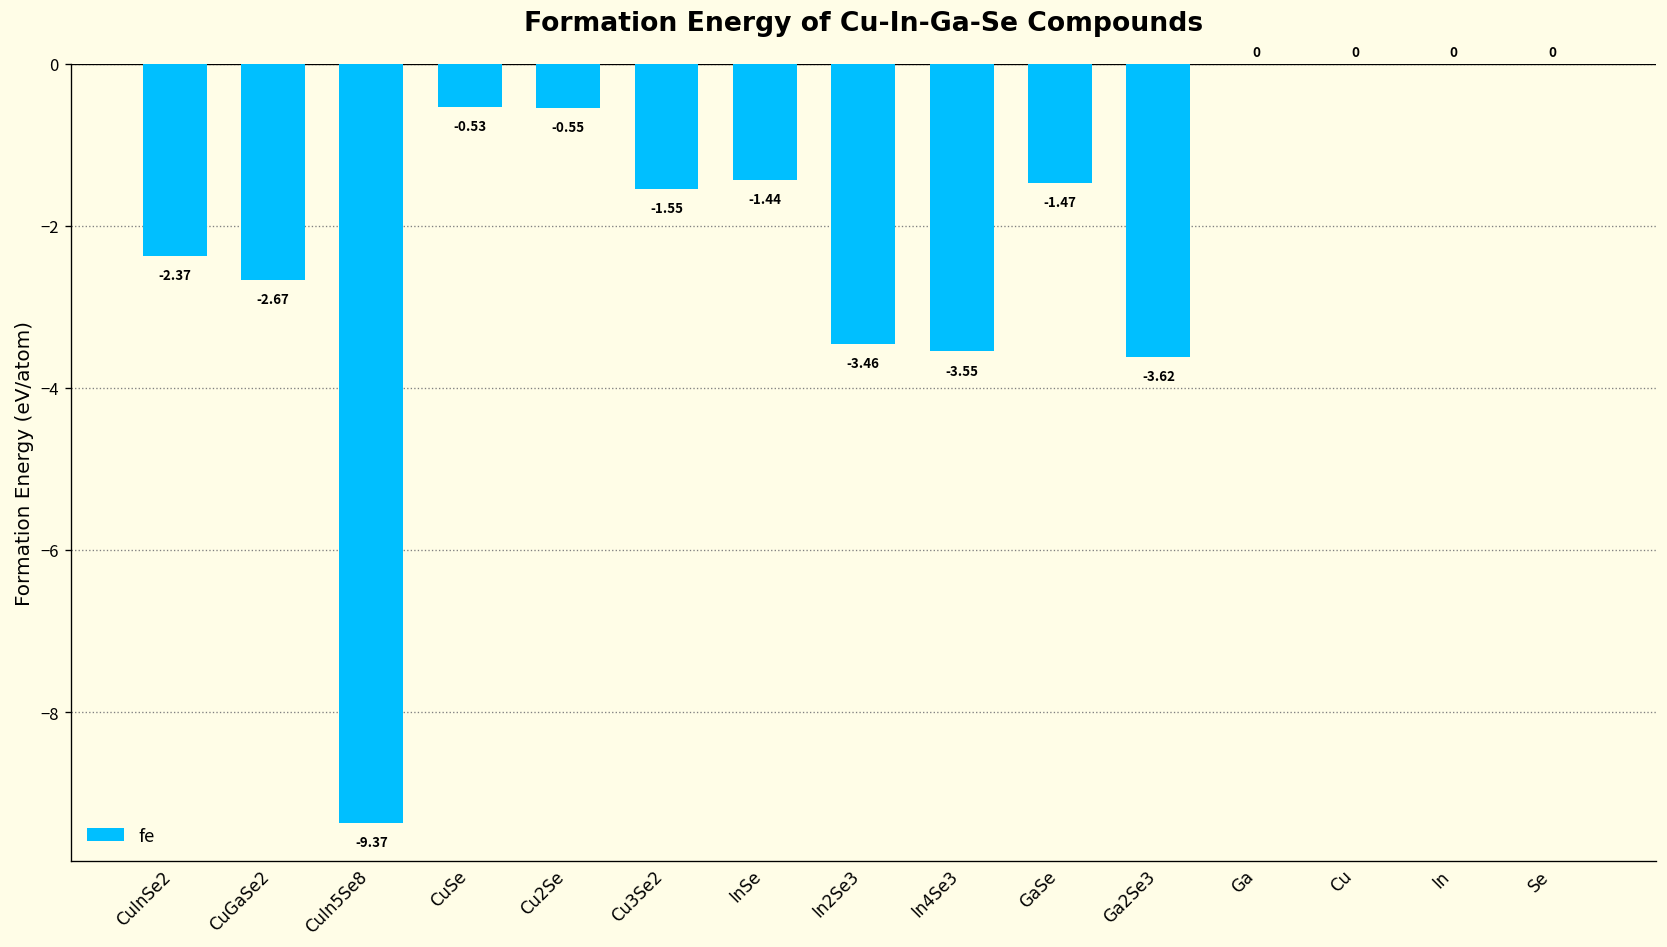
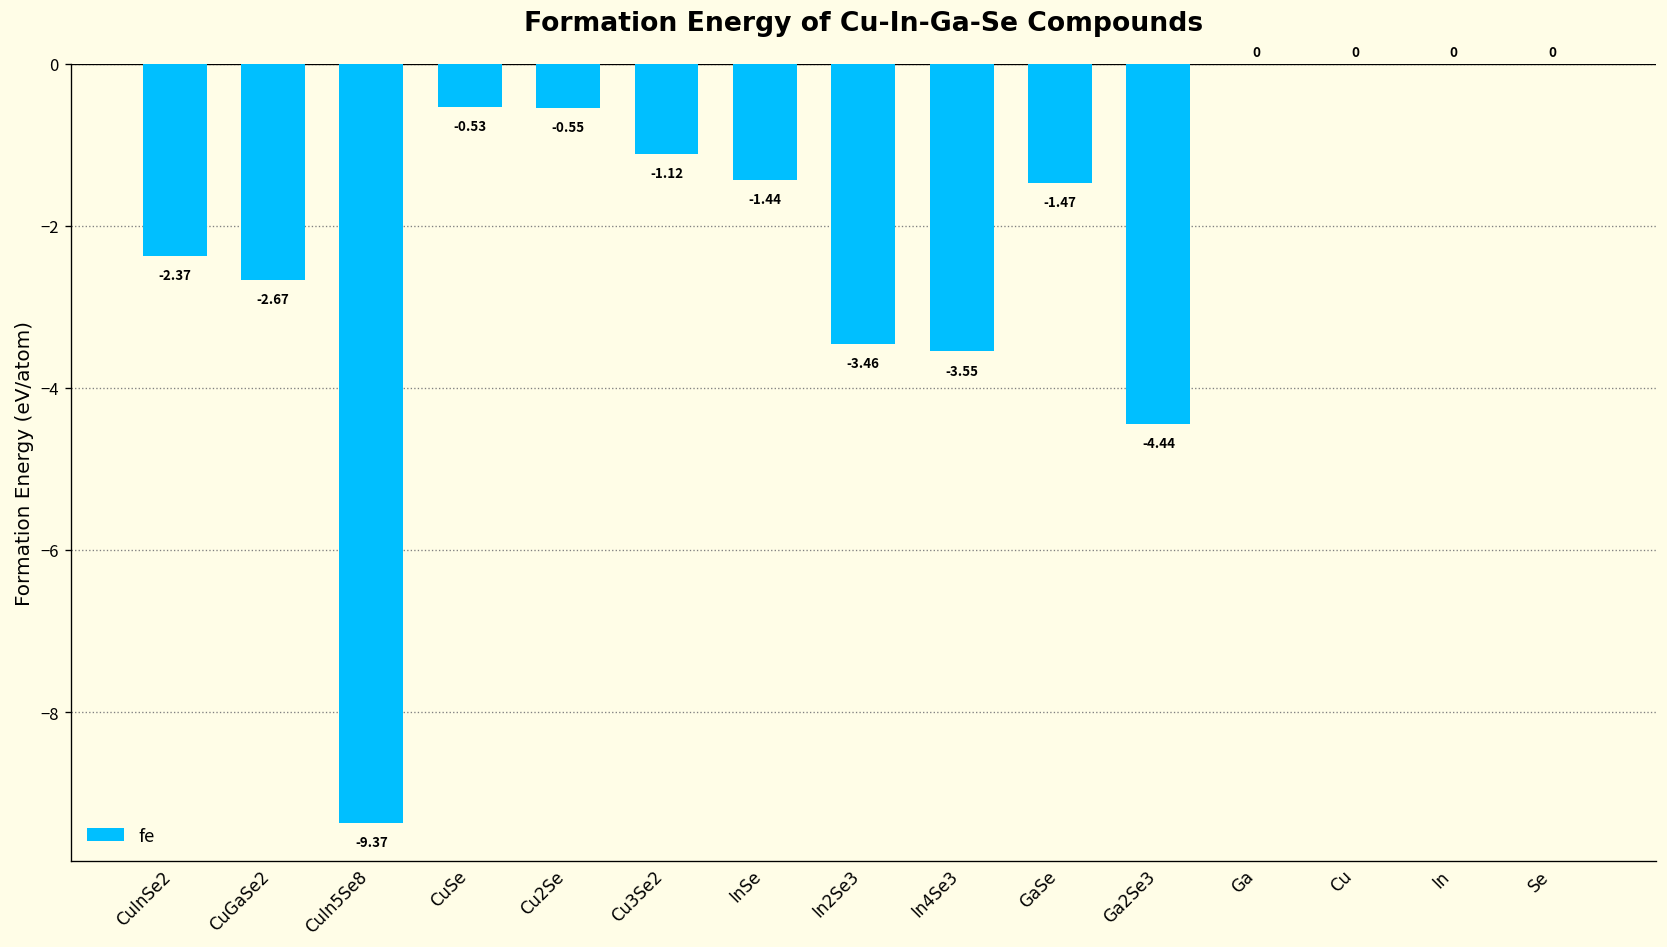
Cu3Se2: -1.55 -> -1.12
Ga2Se3: -3.62 -> -4.44
